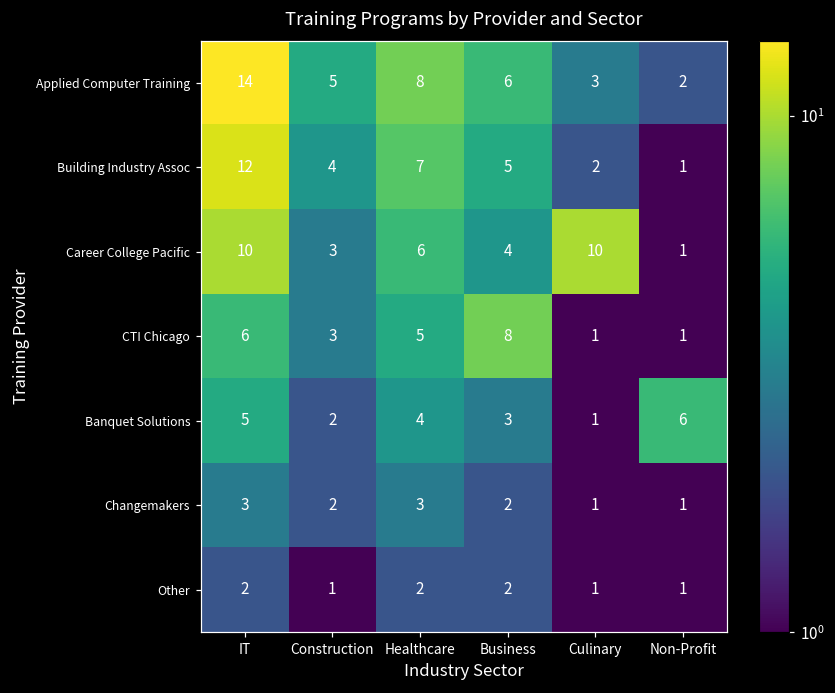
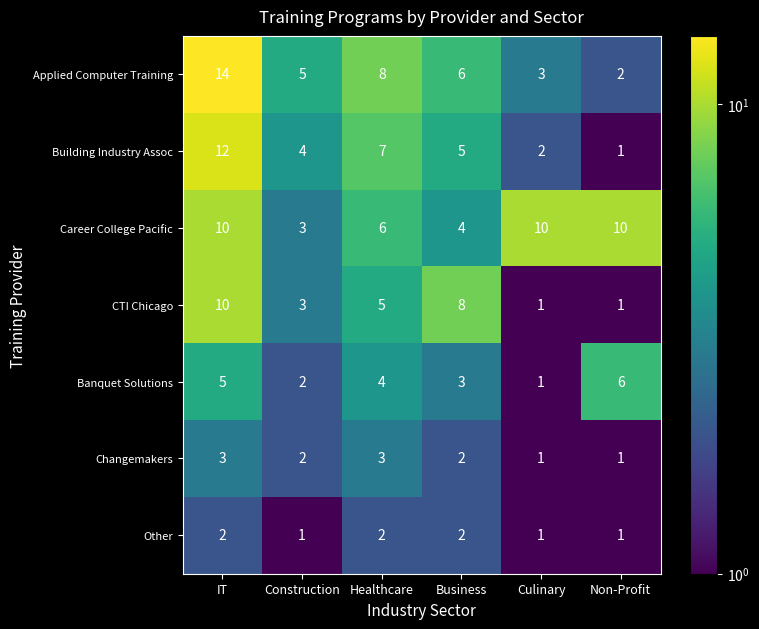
Career College Pacific, Non-Profit: 1 -> 10
CTI Chicago, IT: 6 -> 10
